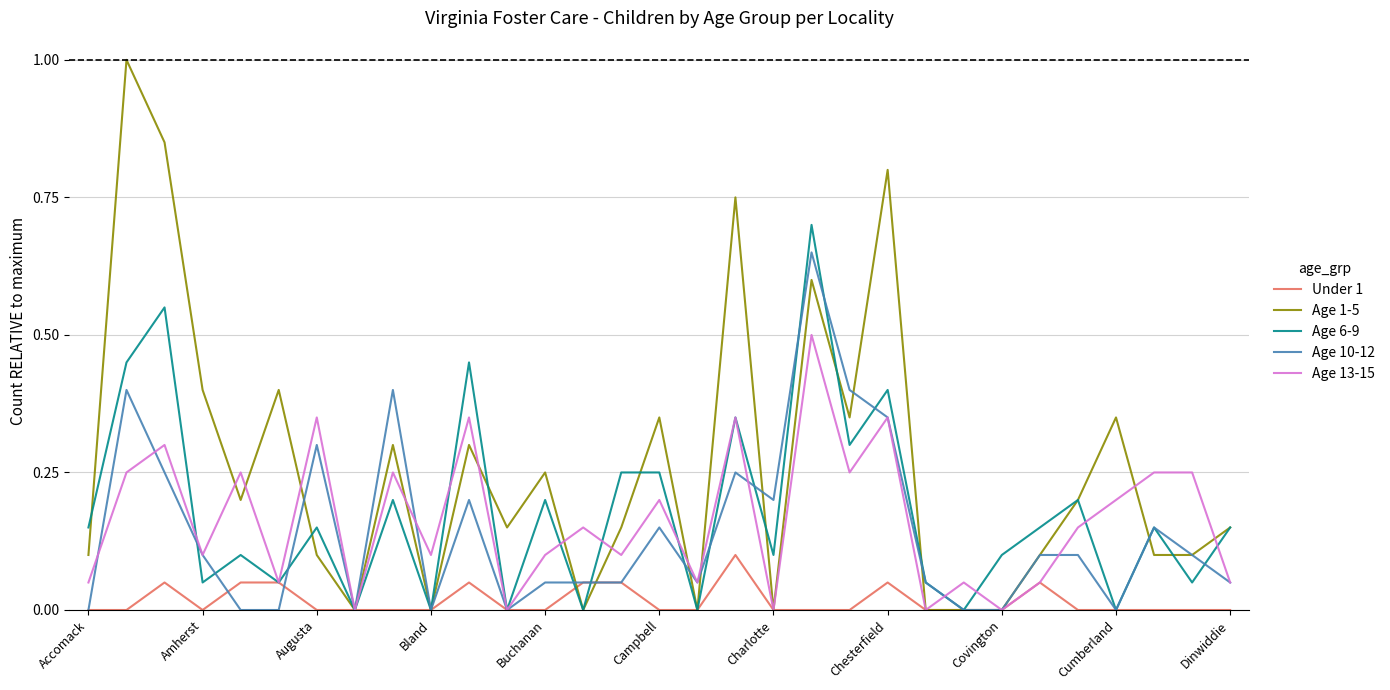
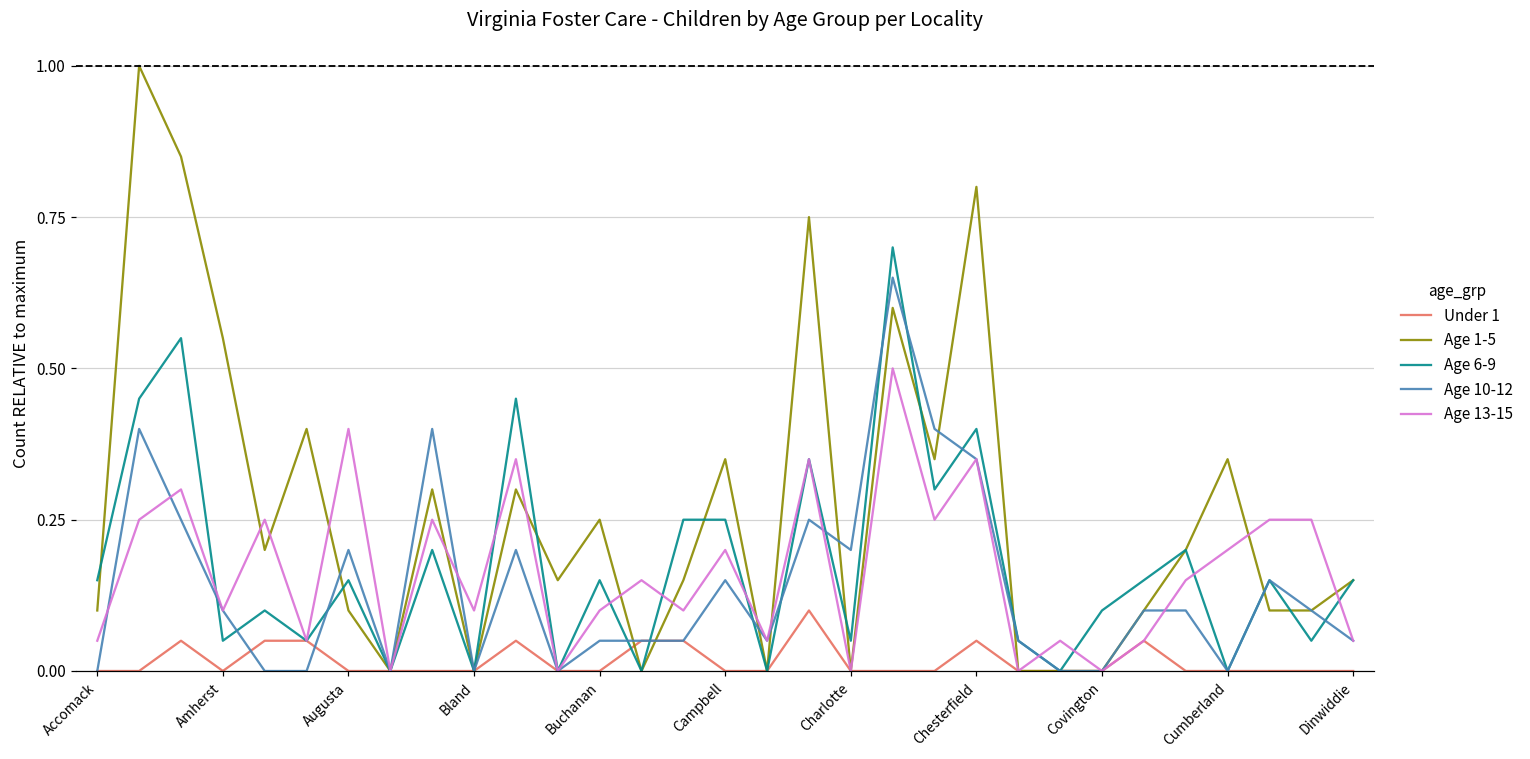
Age 1-5, Amherst: 0.40 -> 0.55
Age 10-12, Augusta: 0.30 -> 0.20
Age 13-15, Augusta: 0.35 -> 0.40
Age 6-9, Buchanan: 0.20 -> 0.15
Age 6-9, Charlotte: 0.10 -> 0.05
